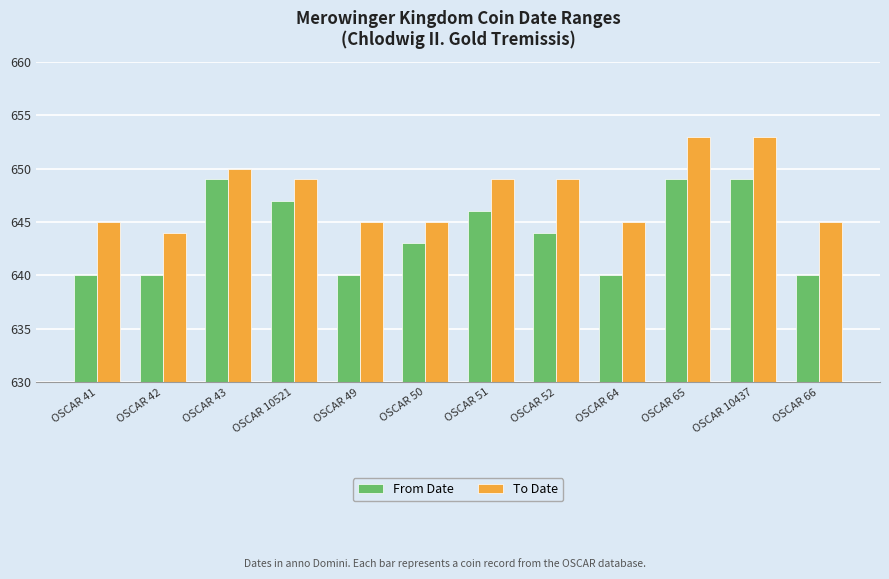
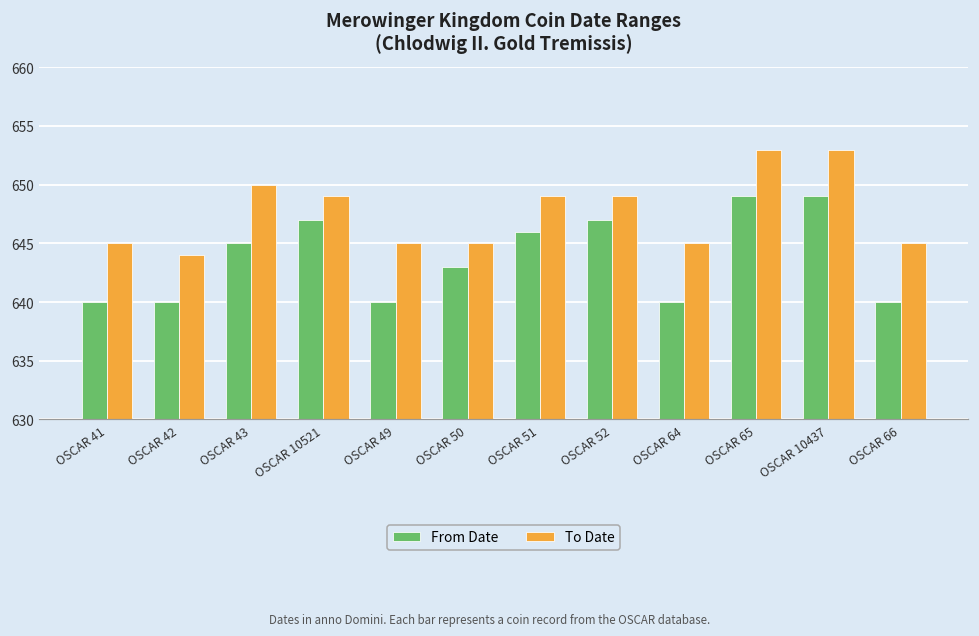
From Date, OSCAR 43: 649 -> 645
From Date, OSCAR 52: 644 -> 647
